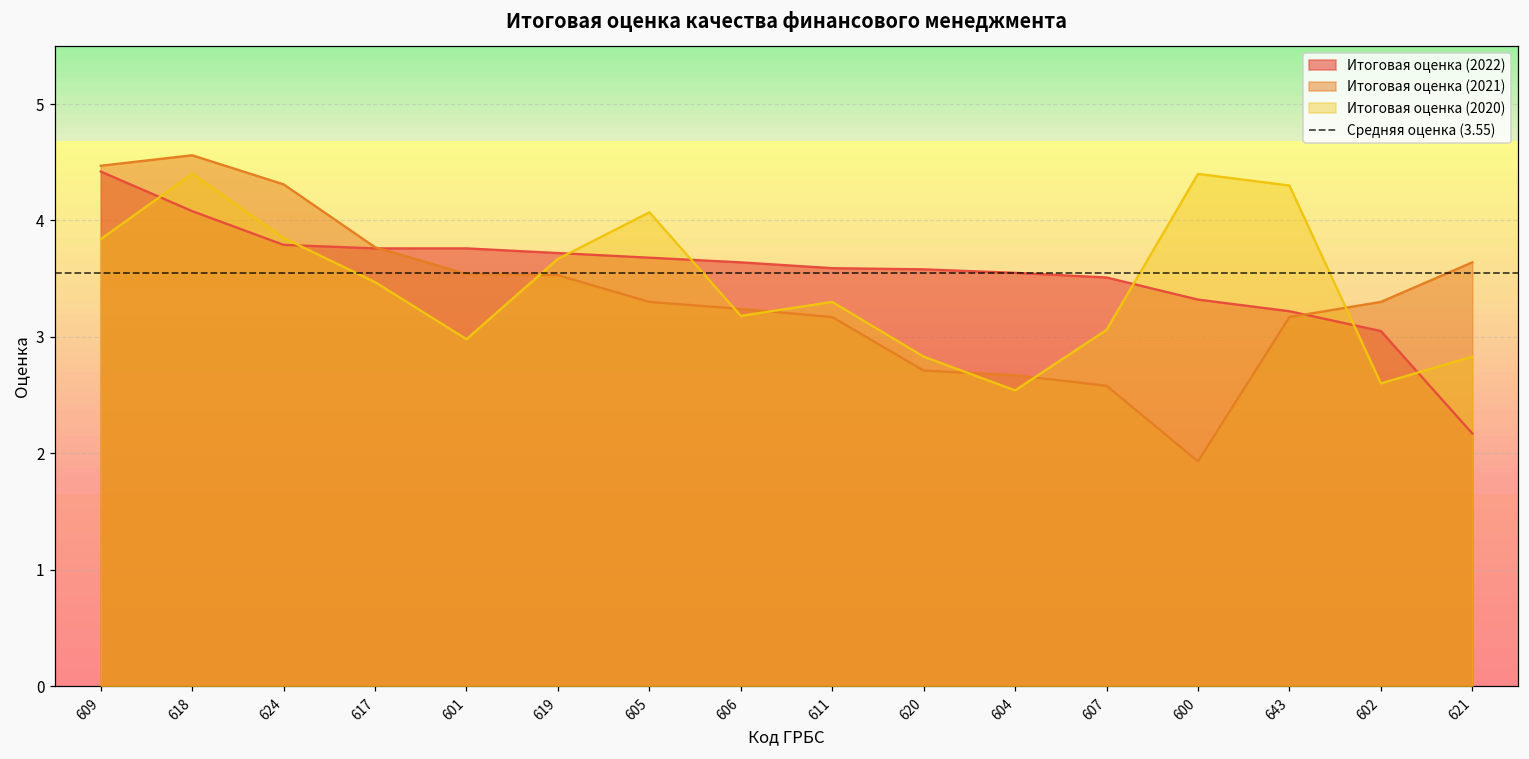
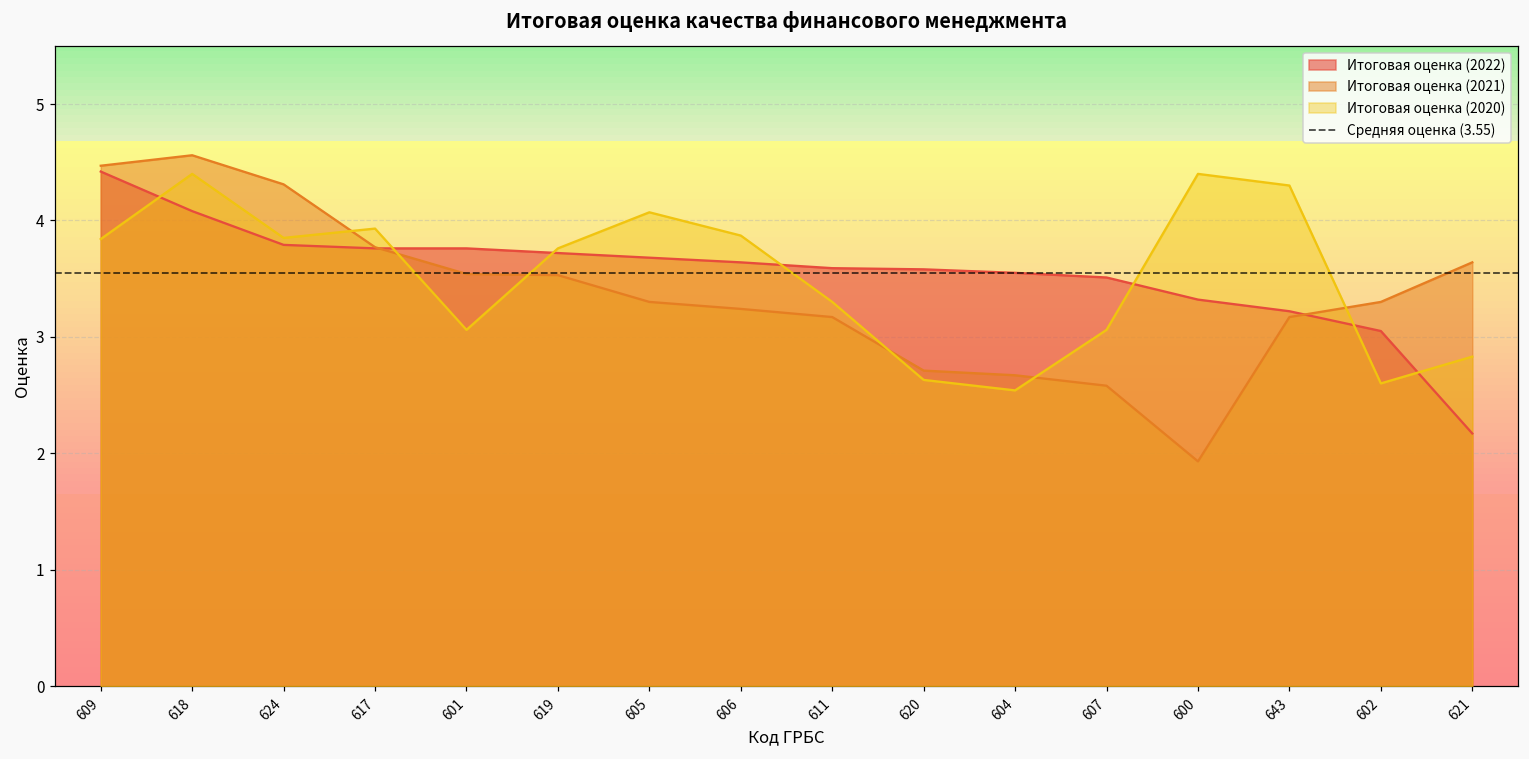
Итоговая оценка (2020), 617: 3.47 -> 3.93
Итоговая оценка (2020), 601: 2.98 -> 3.06
Итоговая оценка (2020), 619: 3.67 -> 3.76
Итоговая оценка (2020), 606: 3.18 -> 3.87
Итоговая оценка (2020), 620: 2.83 -> 2.63
